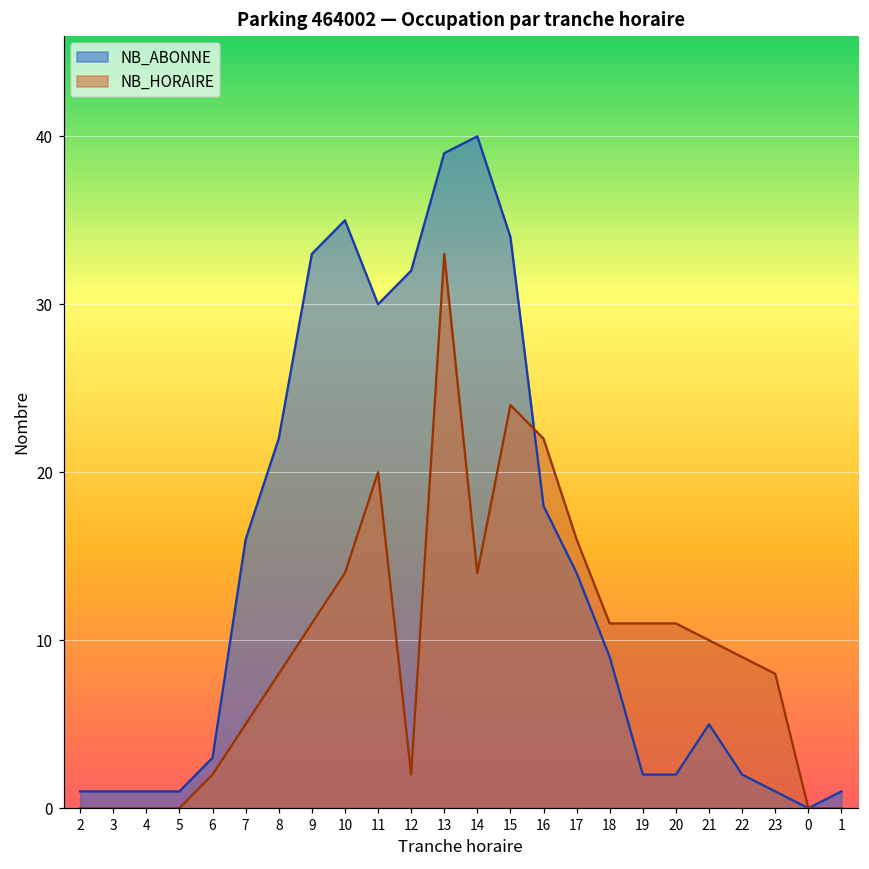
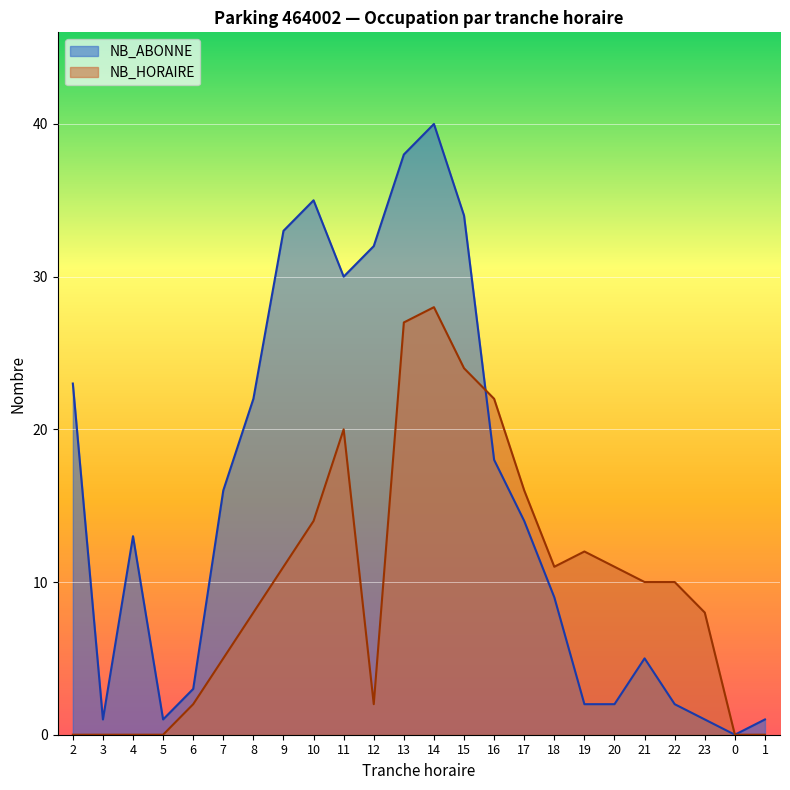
NB_ABONNE, 2: 1 -> 23
NB_ABONNE, 4: 1 -> 13
NB_ABONNE, 13: 39 -> 38
NB_HORAIRE, 13: 33 -> 27
NB_HORAIRE, 14: 14 -> 28
NB_HORAIRE, 19: 11 -> 12
NB_HORAIRE, 22: 9 -> 10
